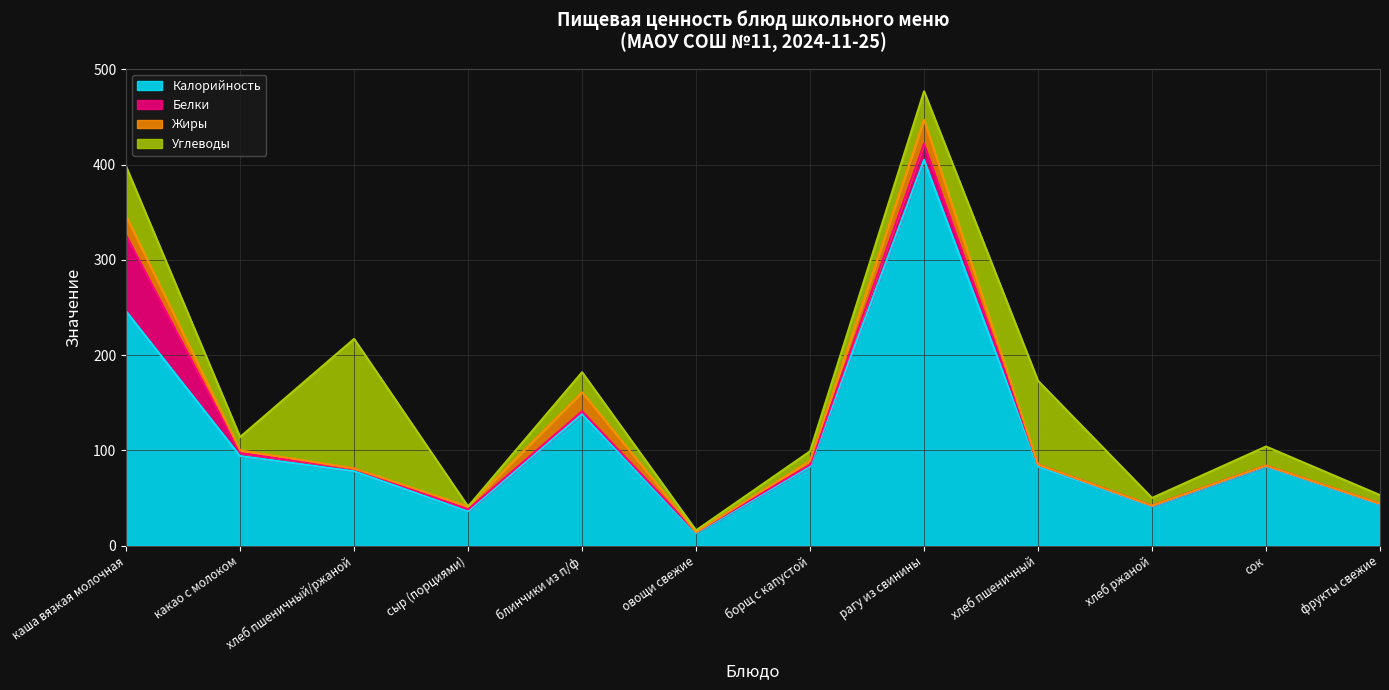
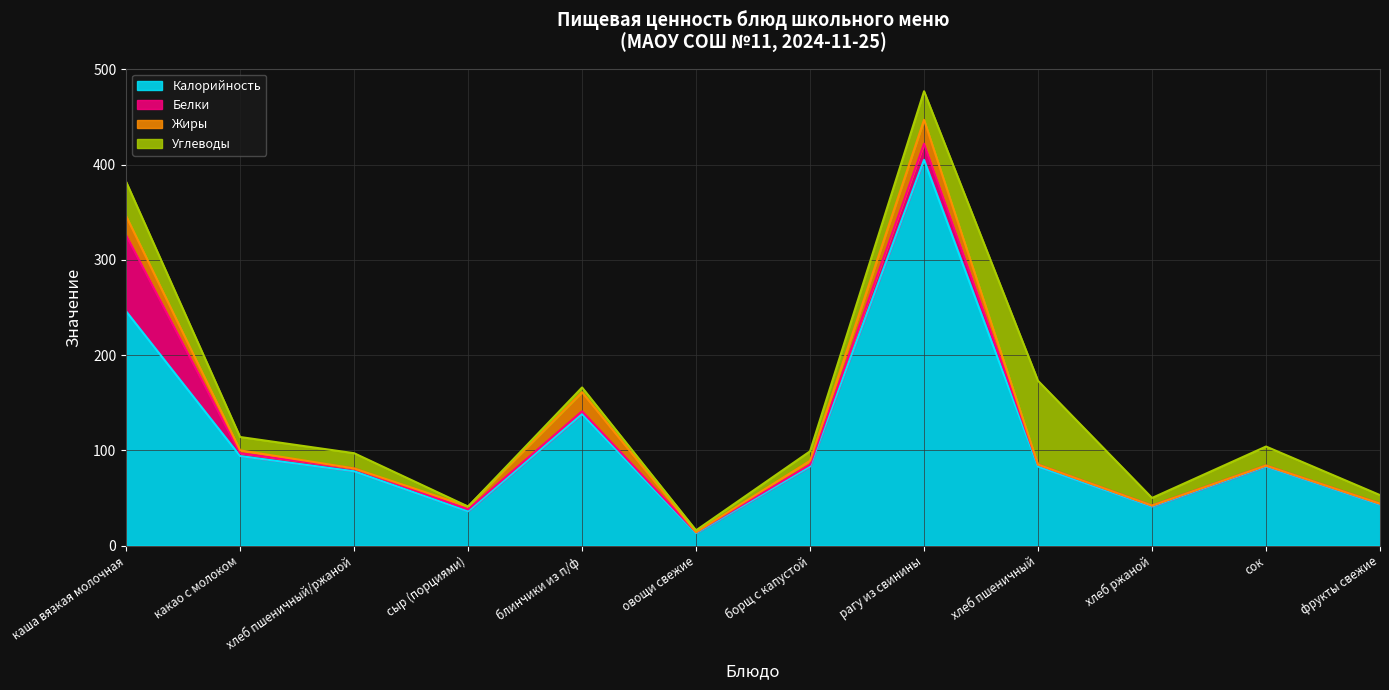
Углеводы, каша вязкая молочная: 50 -> 40
Углеводы, хлеб пшеничный/ржаной: 140 -> 20
Углеводы, блинчики из п/ф: 20 -> 10
